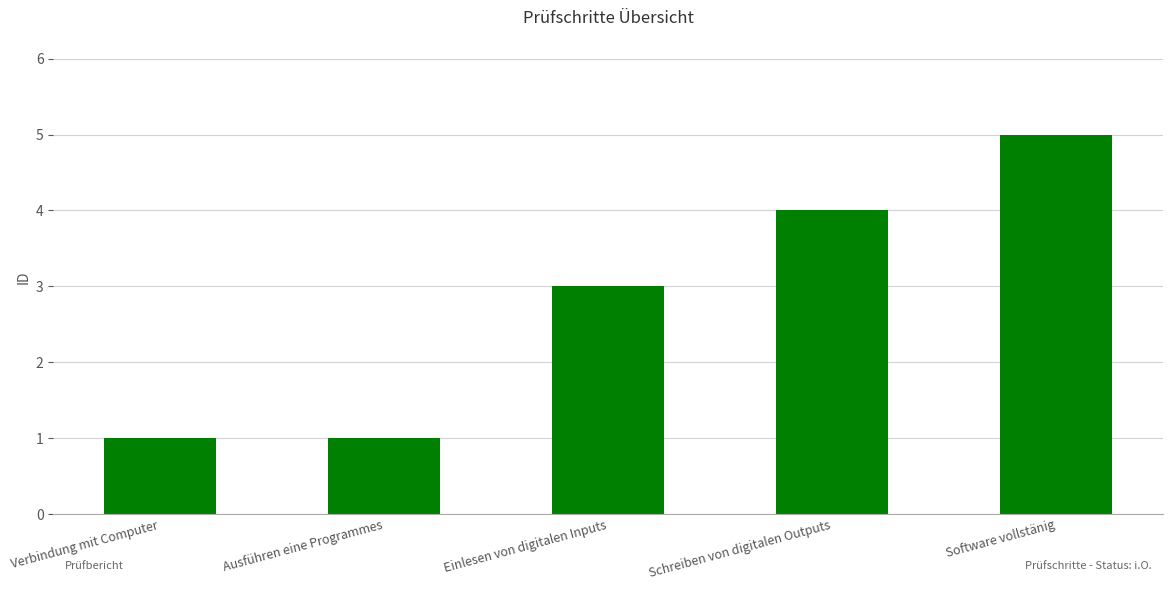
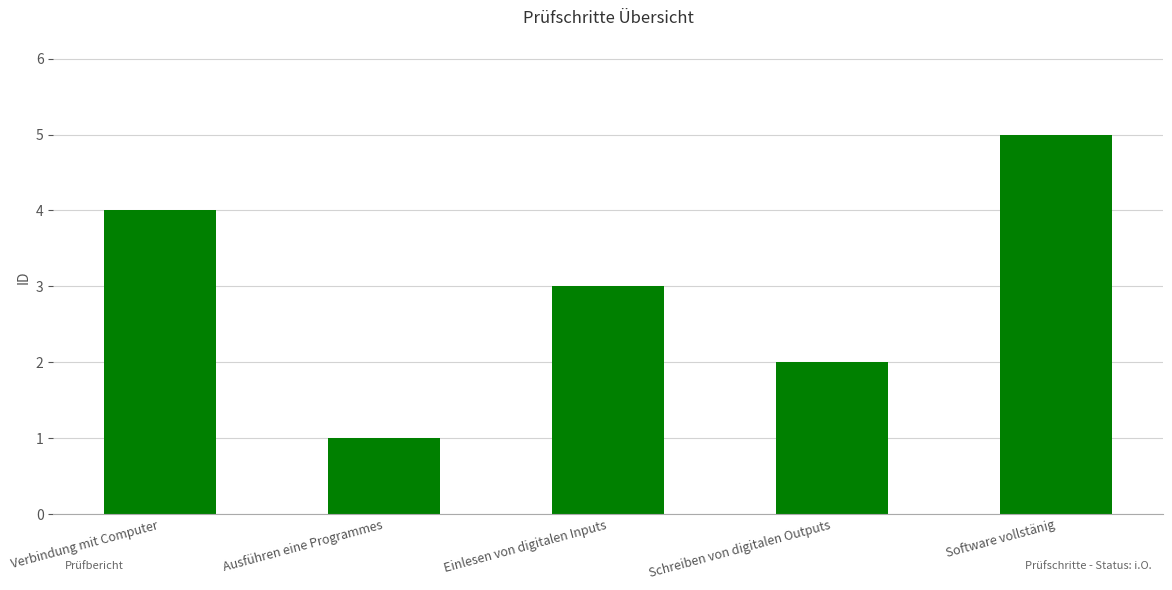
Verbindung mit Computer: 1 -> 4
Schreiben von digitalen Outputs: 4 -> 2
